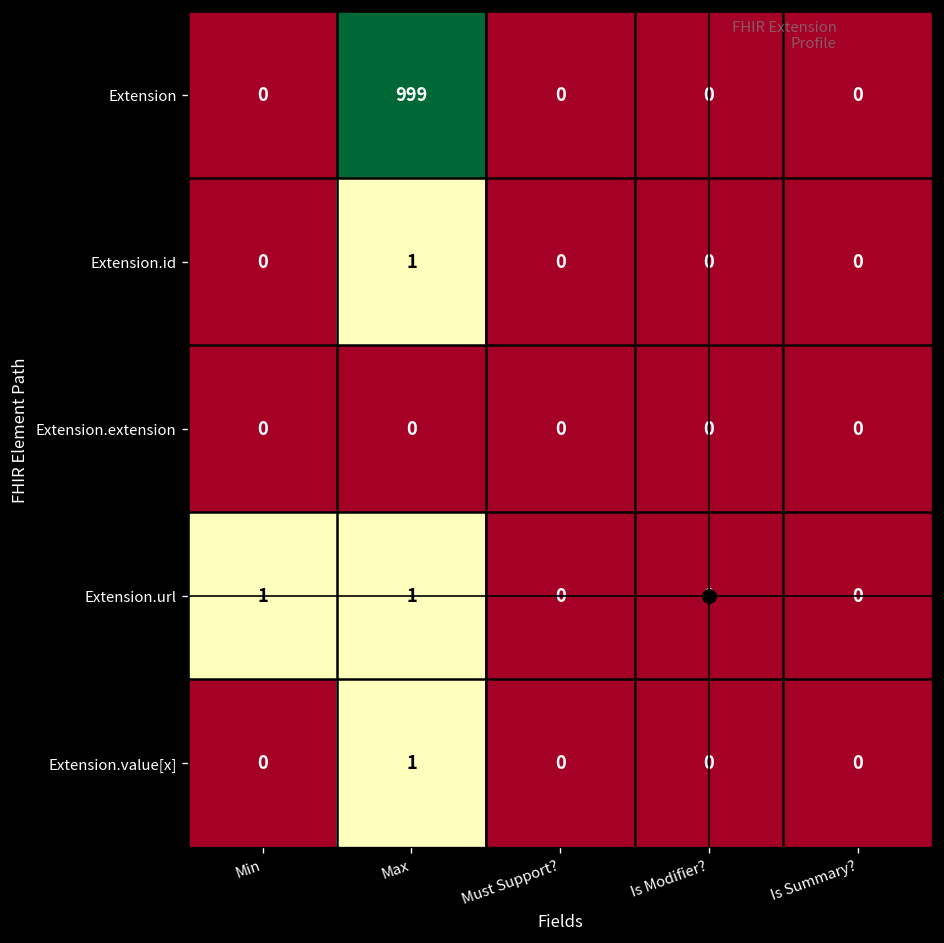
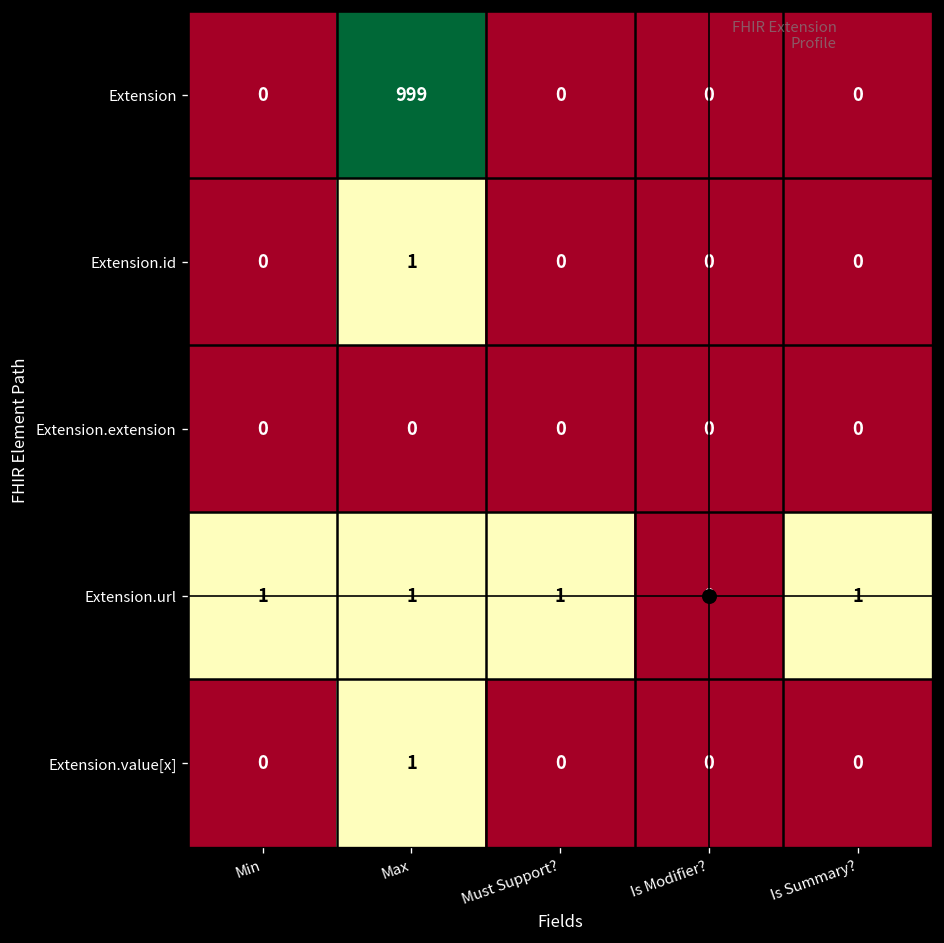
Extension.url, Must Support?: 0 -> 1
Extension.url, Is Summary?: 0 -> 1
